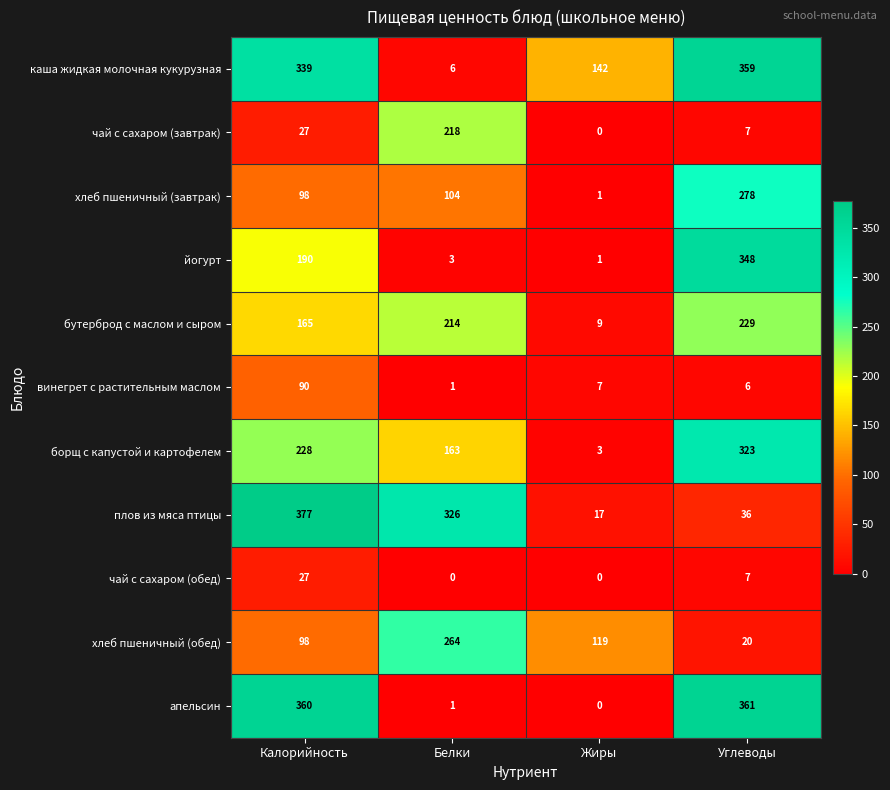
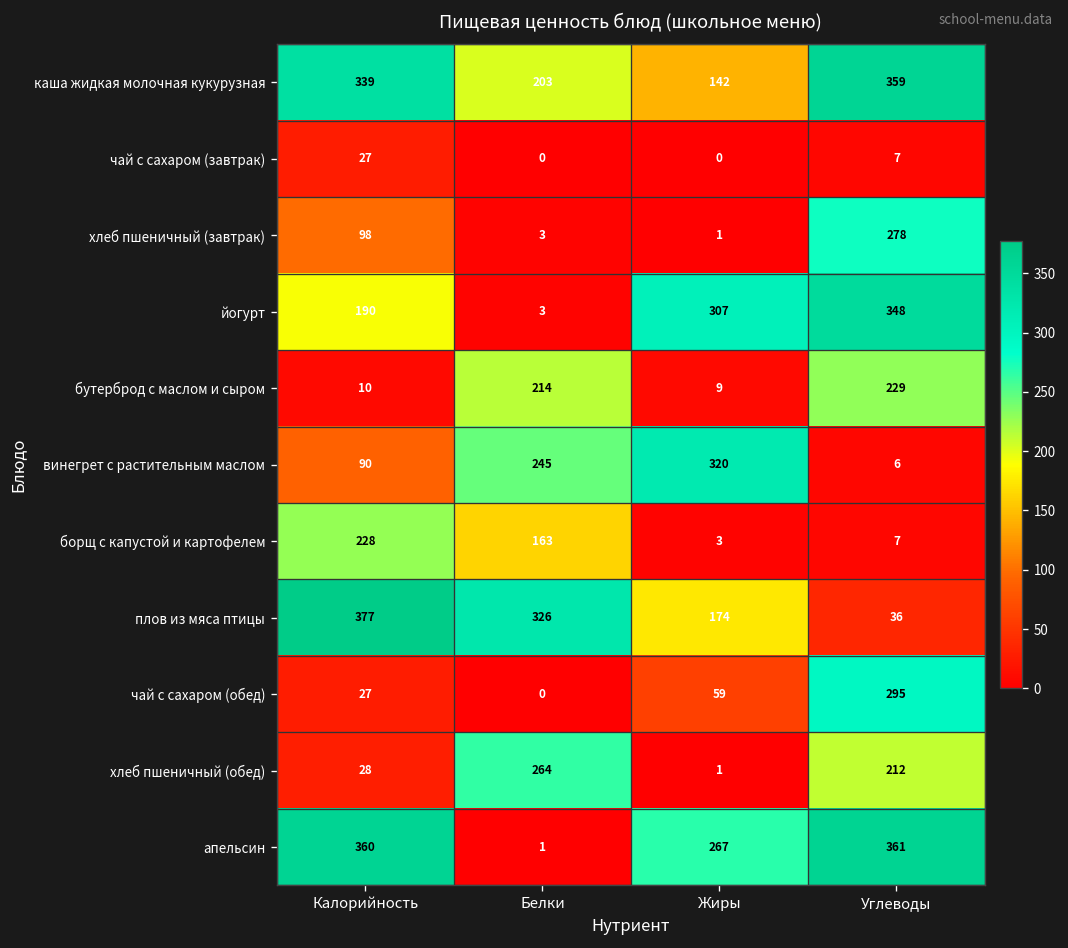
каша жидкая молочная кукурузная, Белки: 6 -> 203
чай с сахаром (завтрак), Белки: 218 -> 0
хлеб пшеничный (завтрак), Белки: 104 -> 3
йогурт, Жиры: 1 -> 307
бутерброд с маслом и сыром, Калорийность: 165 -> 10
винегрет с растительным маслом, Белки: 1 -> 245
винегрет с растительным маслом, Жиры: 7 -> 320
борщ с капустой и картофелем, Углеводы: 323 -> 7
плов из мяса птицы, Жиры: 17 -> 174
чай с сахаром (обед), Жиры: 0 -> 59
чай с сахаром (обед), Углеводы: 7 -> 295
хлеб пшеничный (обед), Калорийность: 98 -> 28
хлеб пшеничный (обед), Жиры: 119 -> 1
хлеб пшеничный (обед), Углеводы: 20 -> 212
апельсин, Жиры: 0 -> 267
